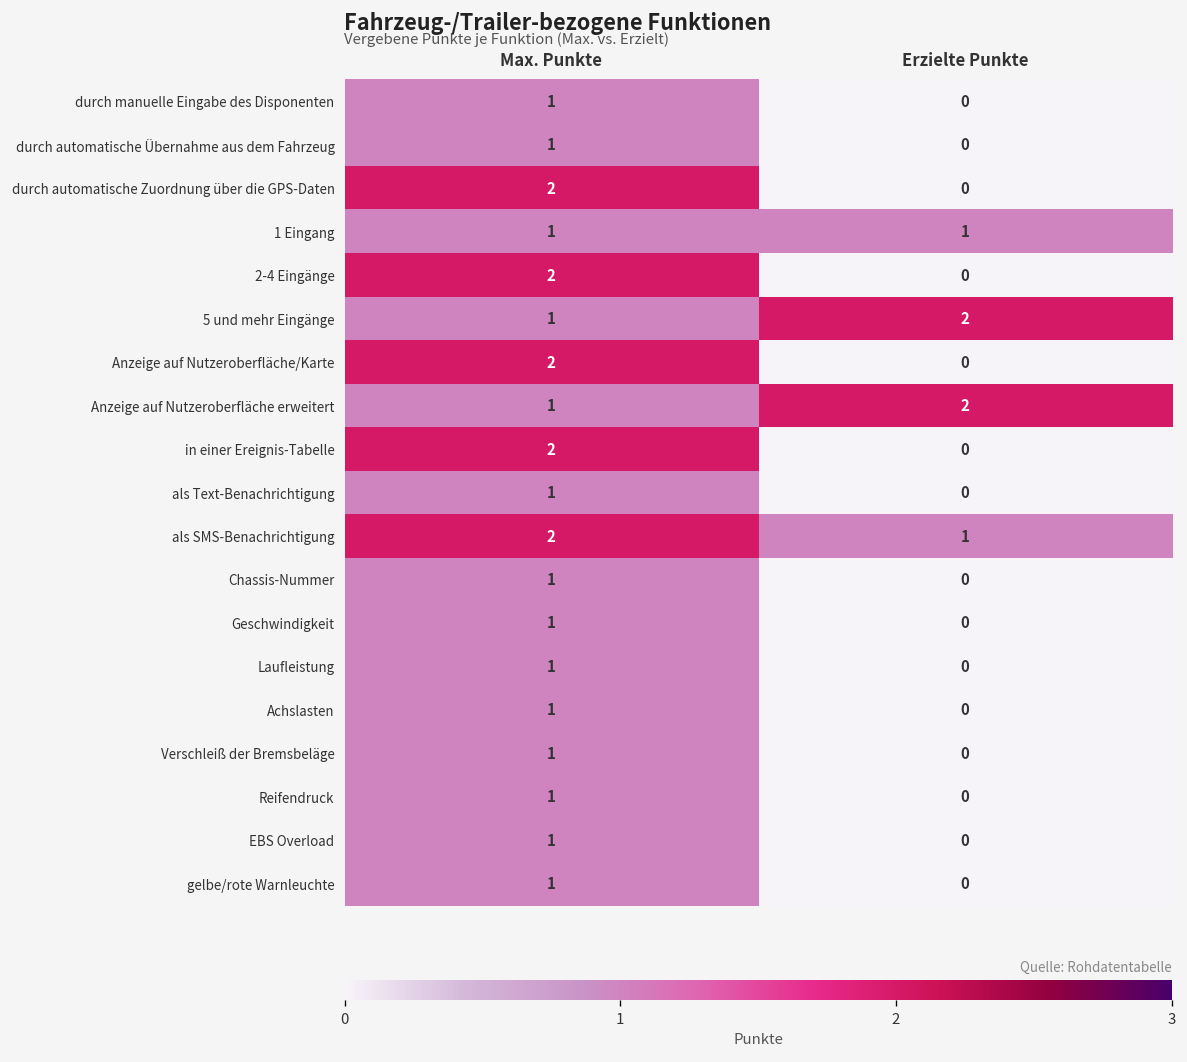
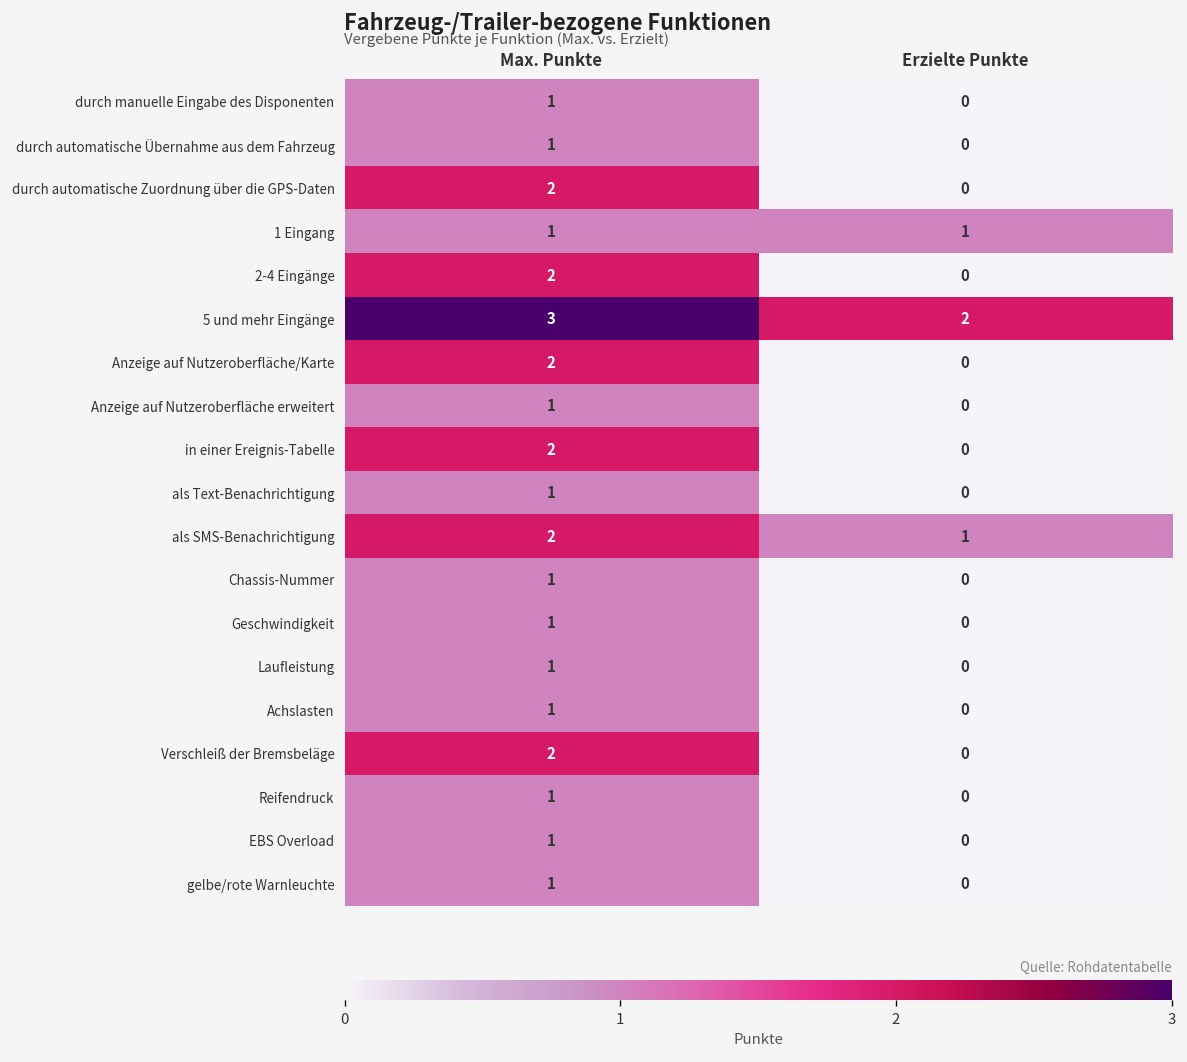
5 und mehr Eingänge, Max. Punkte: 1 -> 3
Anzeige auf Nutzeroberfläche erweitert, Erzielte Punkte: 2 -> 0
Verschleiß der Bremsbeläge, Max. Punkte: 1 -> 2
